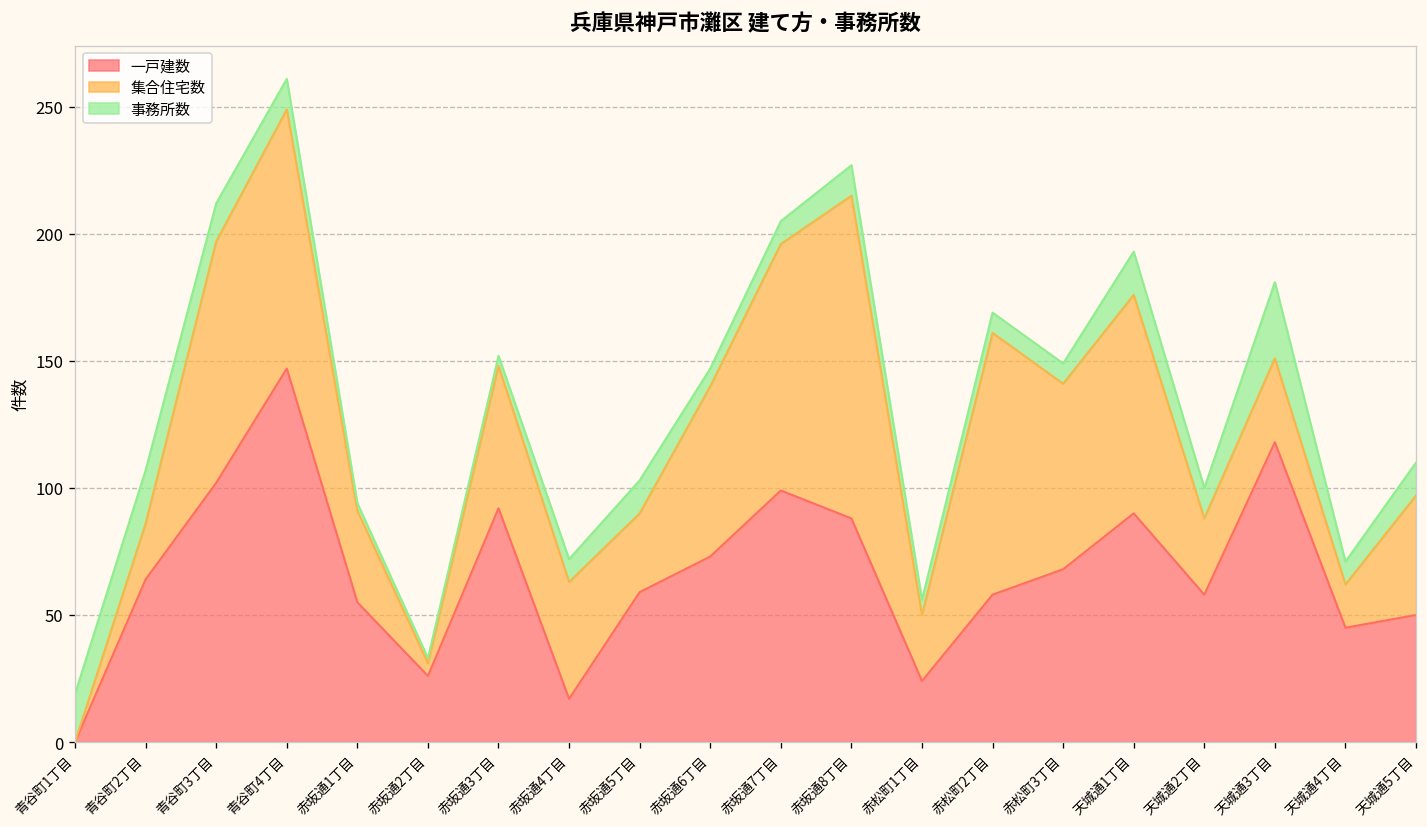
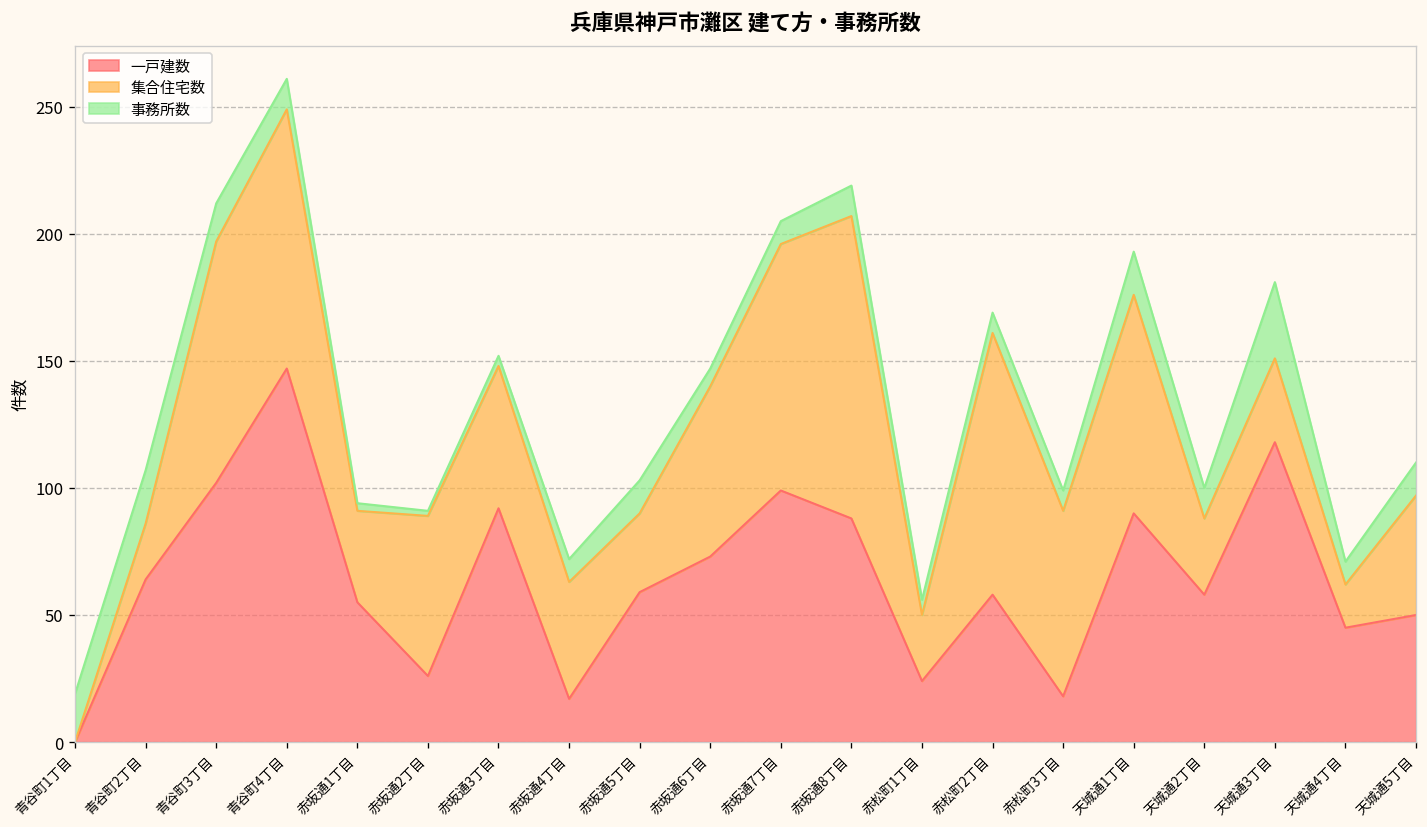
集合住宅数, 赤坂通2丁目: 5 -> 63
集合住宅数, 赤坂通8丁目: 127 -> 119
一戸建数, 赤松町3丁目: 68 -> 18
